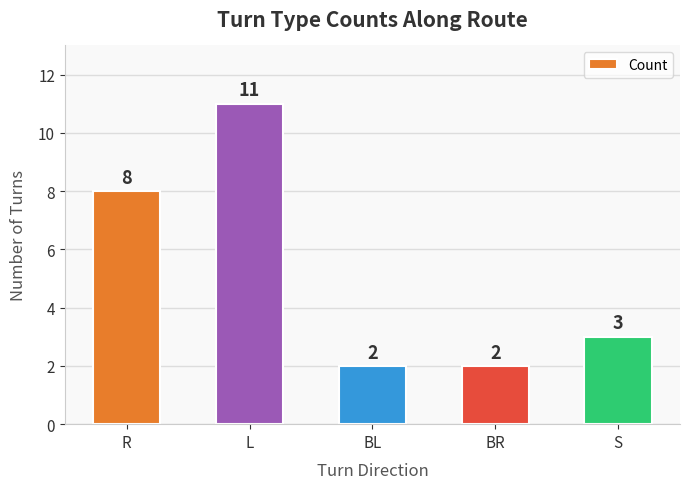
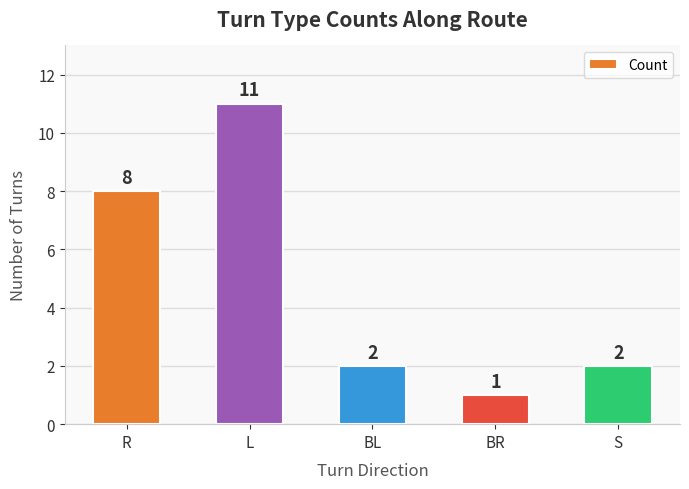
BR: 2 -> 1
S: 3 -> 2
